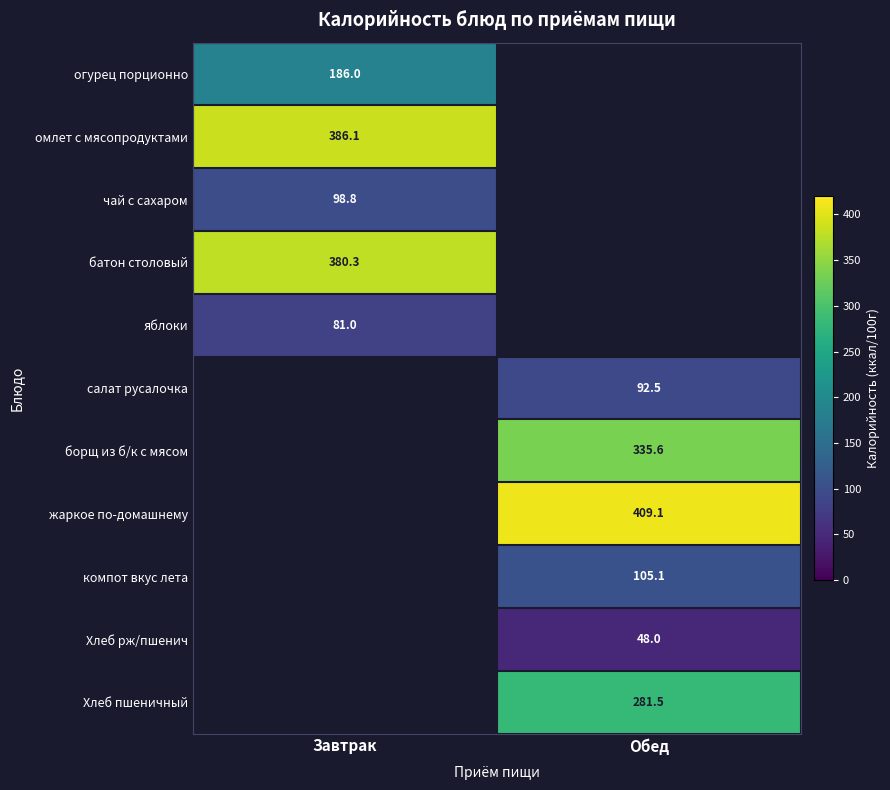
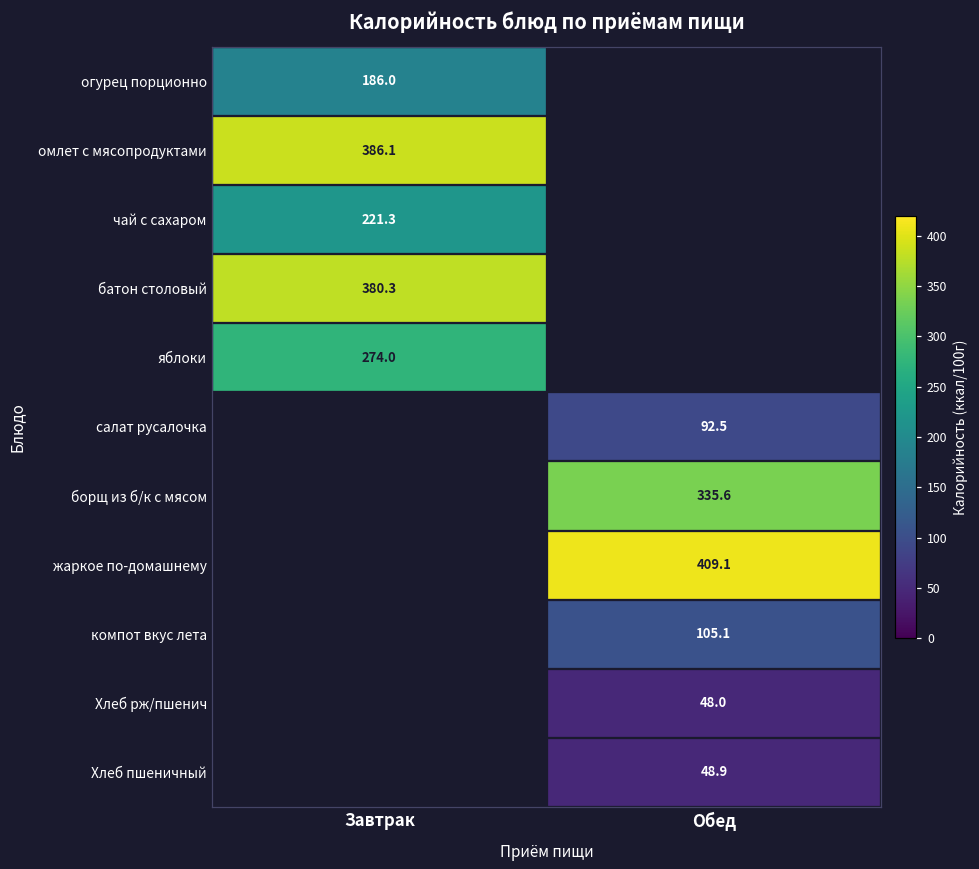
чай с сахаром, Завтрак: 98.8 -> 221.3
яблоки, Завтрак: 81.0 -> 274.0
Хлеб пшеничный, Обед: 281.5 -> 48.9
